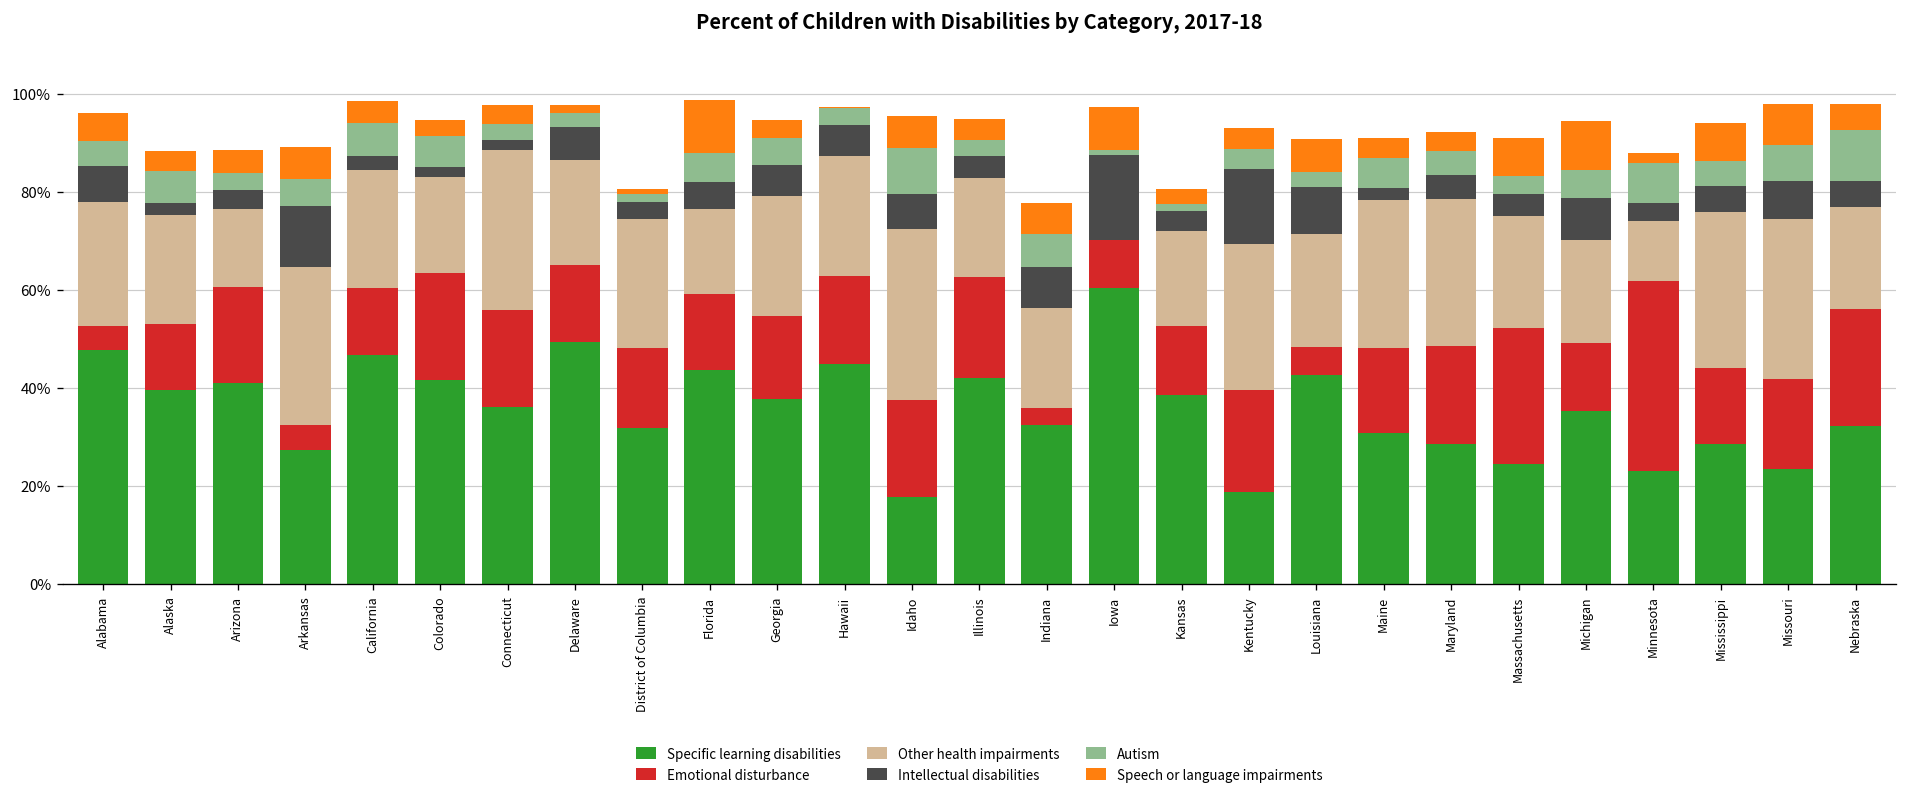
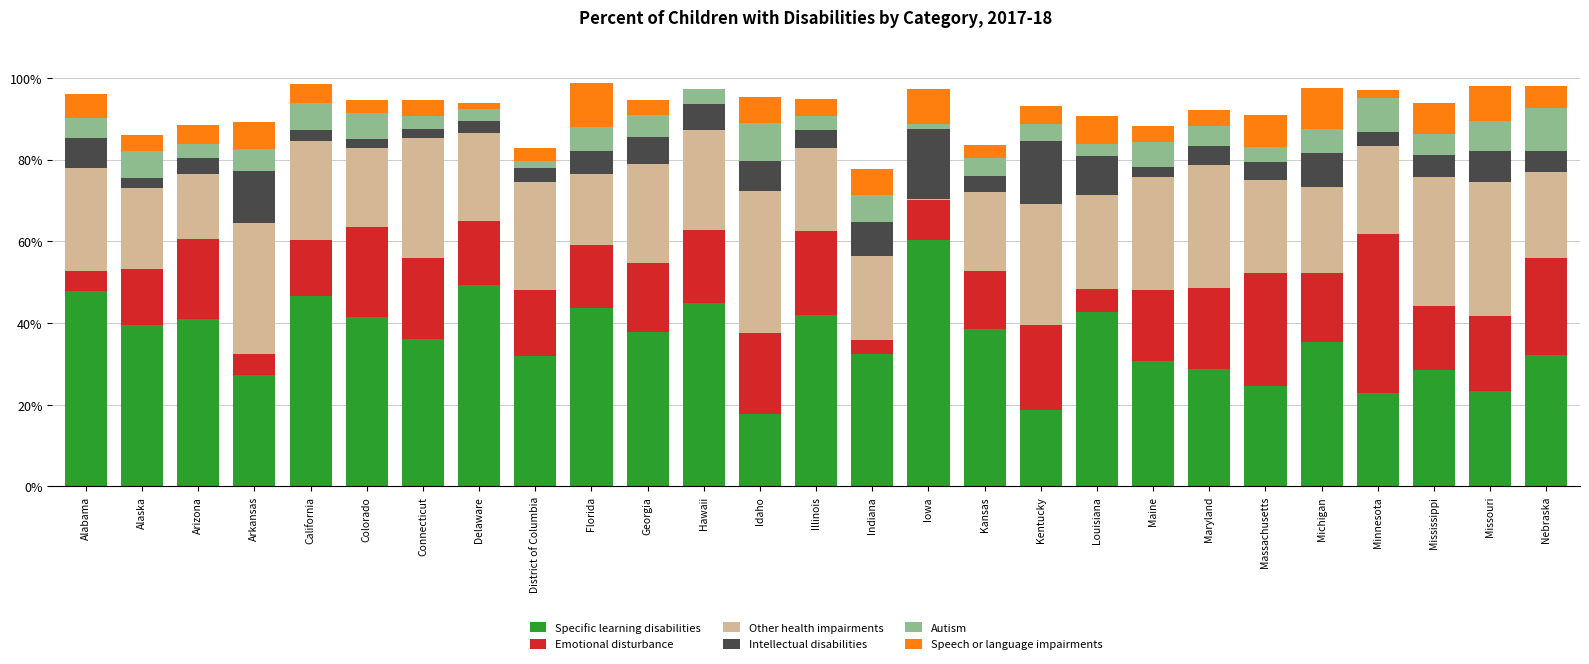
Other health impairments, Alaska: 22% -> 20%
Other health impairments, Connecticut: 33% -> 29%
Intellectual disabilities, Delaware: 7% -> 3%
Speech or language impairments, District of Columbia: 1% -> 3%
Autism, Kansas: 1% -> 4%
Other health impairments, Maine: 30% -> 28%
Emotional disturbance, Michigan: 14% -> 17%
Other health impairments, Minnesota: 12% -> 21%
